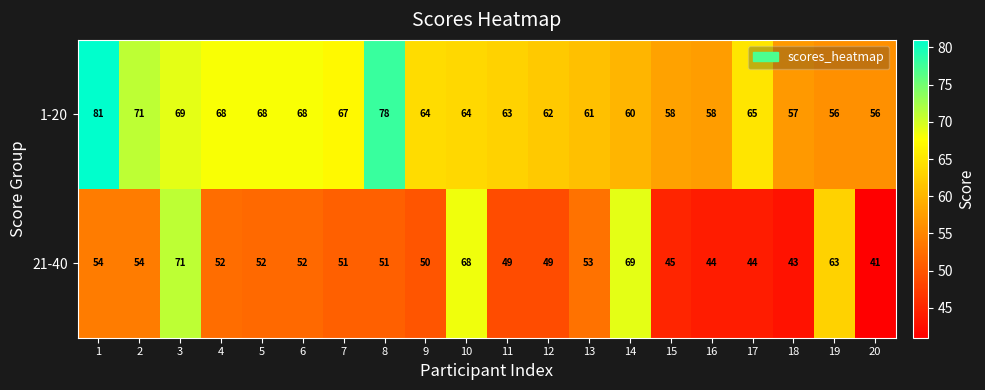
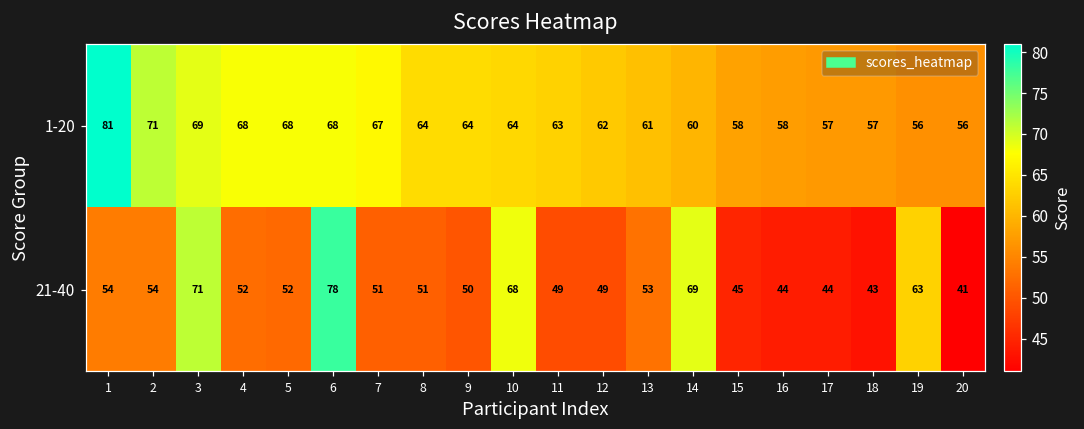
1-20, 8: 78 -> 64
1-20, 17: 65 -> 57
21-40, 6: 52 -> 78
